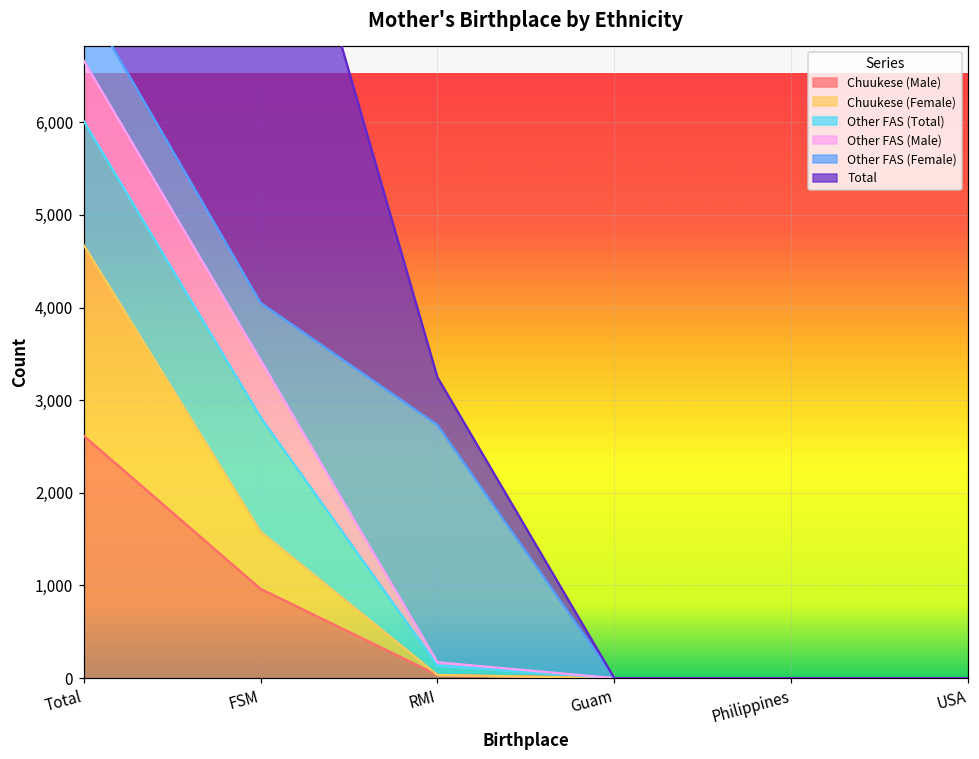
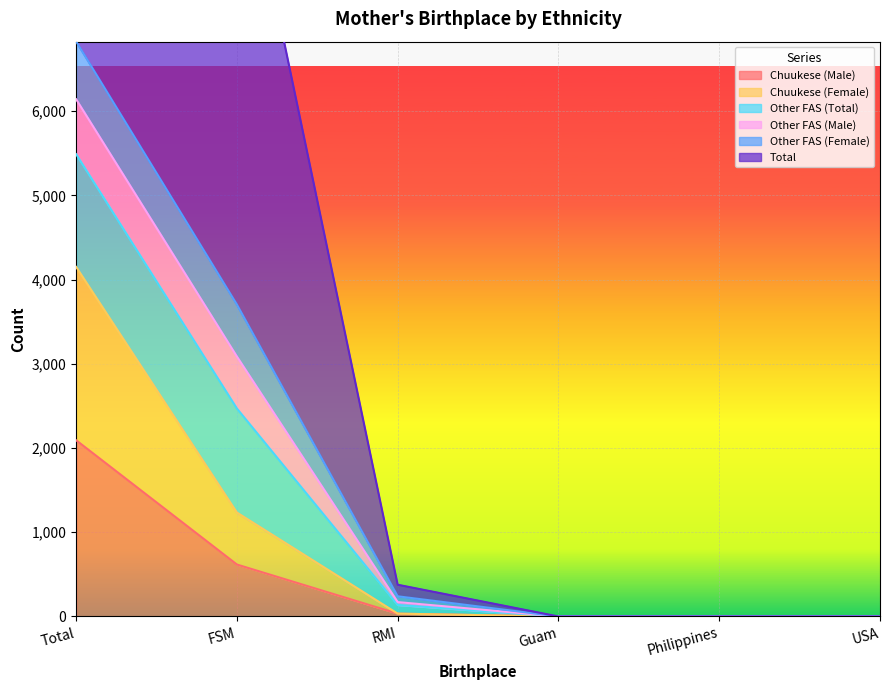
Chuukese (Male), Total: 2,600 -> 2,100
Chuukese (Male), FSM: 1,000 -> 600
Other FAS (Female), RMI: 2,600 -> 100
Total, RMI: 500 -> 100
